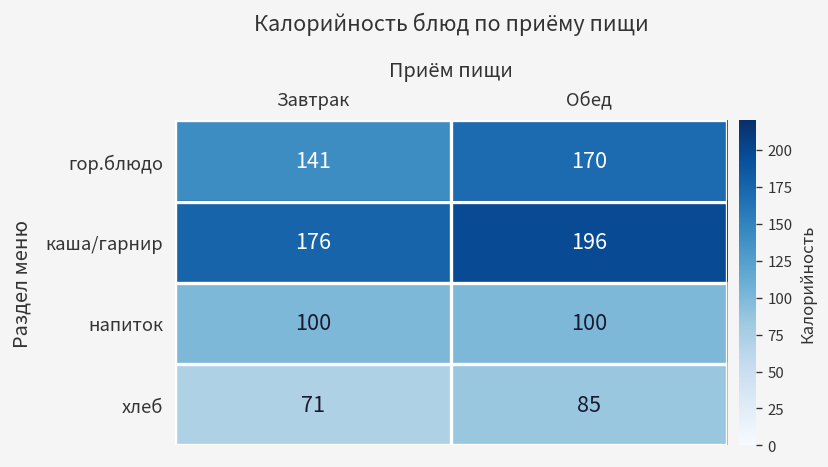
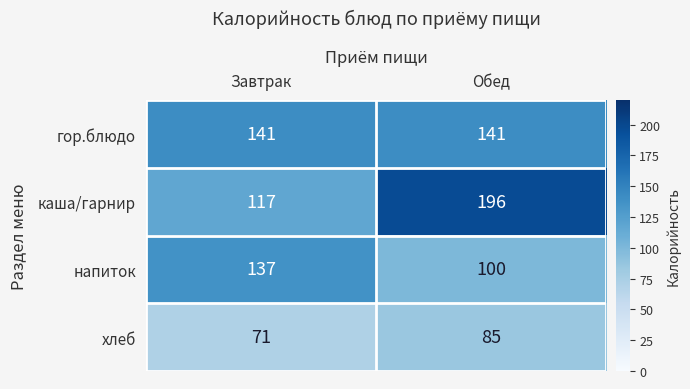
гор.блюдо, Обед: 170 -> 141
каша/гарнир, Завтрак: 176 -> 117
напиток, Завтрак: 100 -> 137
